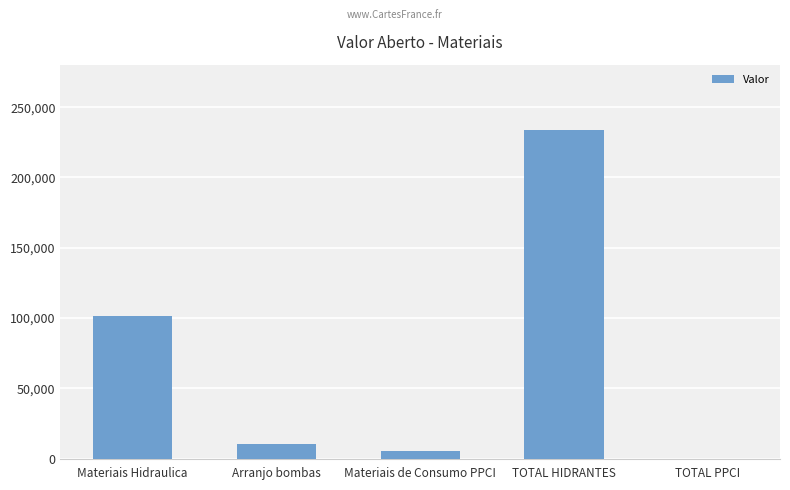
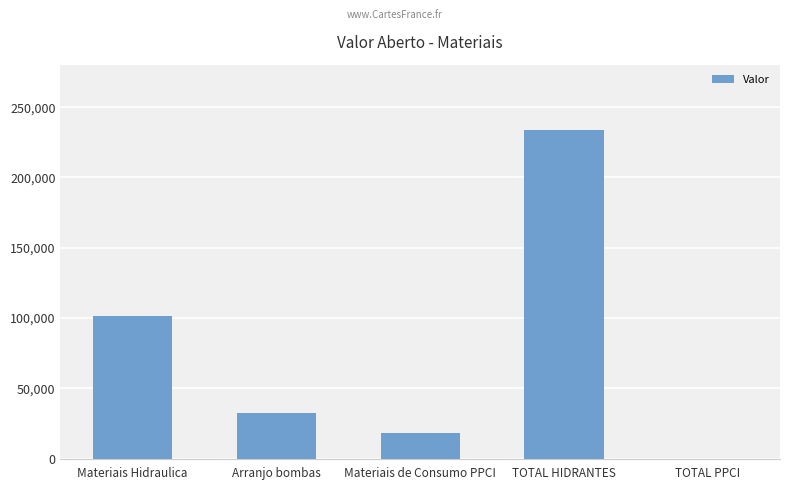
Arranjo bombas: 11,000 -> 33,000
Materiais de Consumo PPCI: 5,000 -> 18,000
